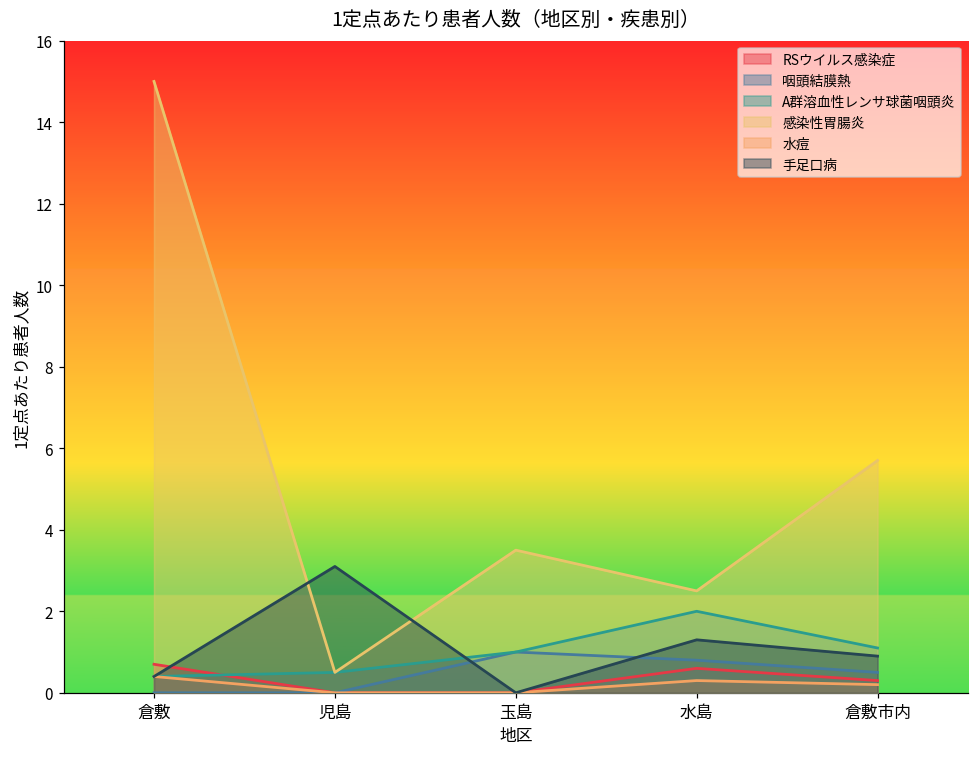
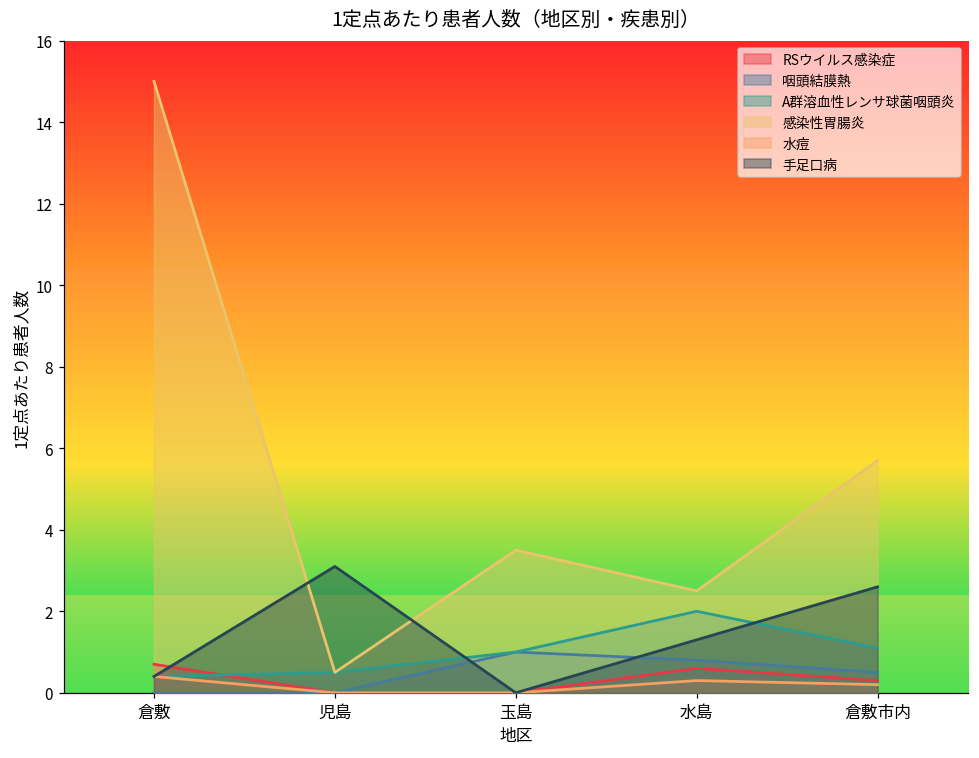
手足口病, 倉敷市内: 0.9 -> 2.6
